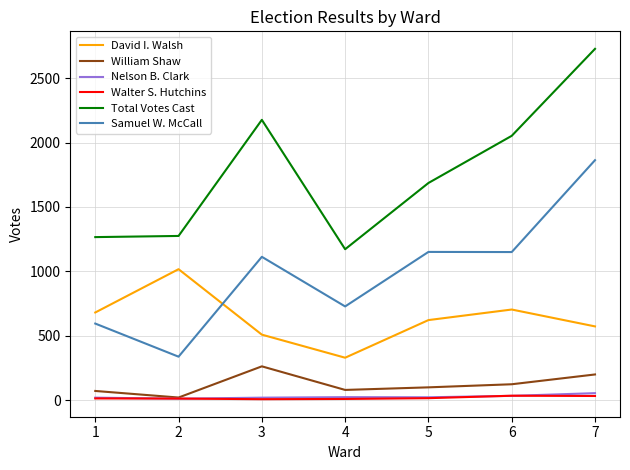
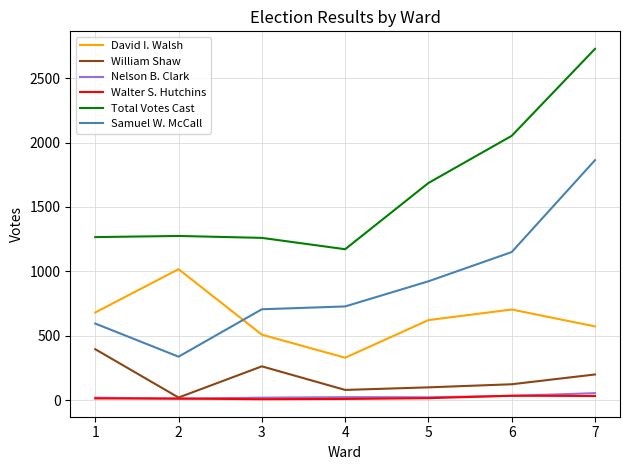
William Shaw, 1: 70 -> 400
Total Votes Cast, 3: 2180 -> 1260
Samuel W. McCall, 3: 1110 -> 710
Samuel W. McCall, 5: 1150 -> 920
